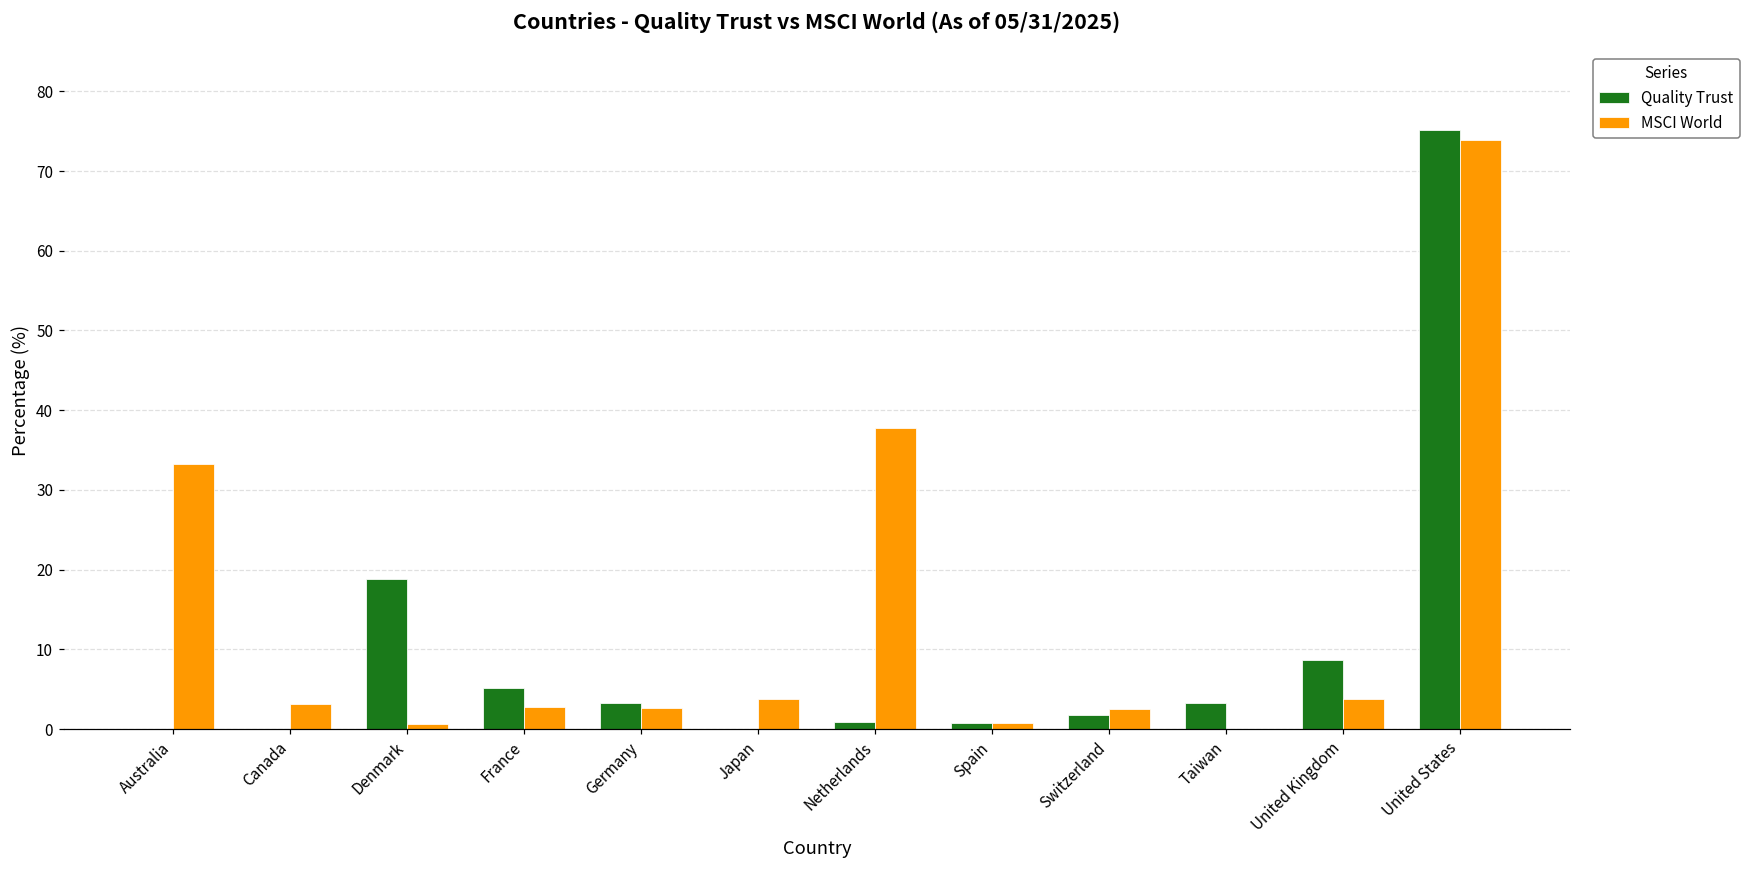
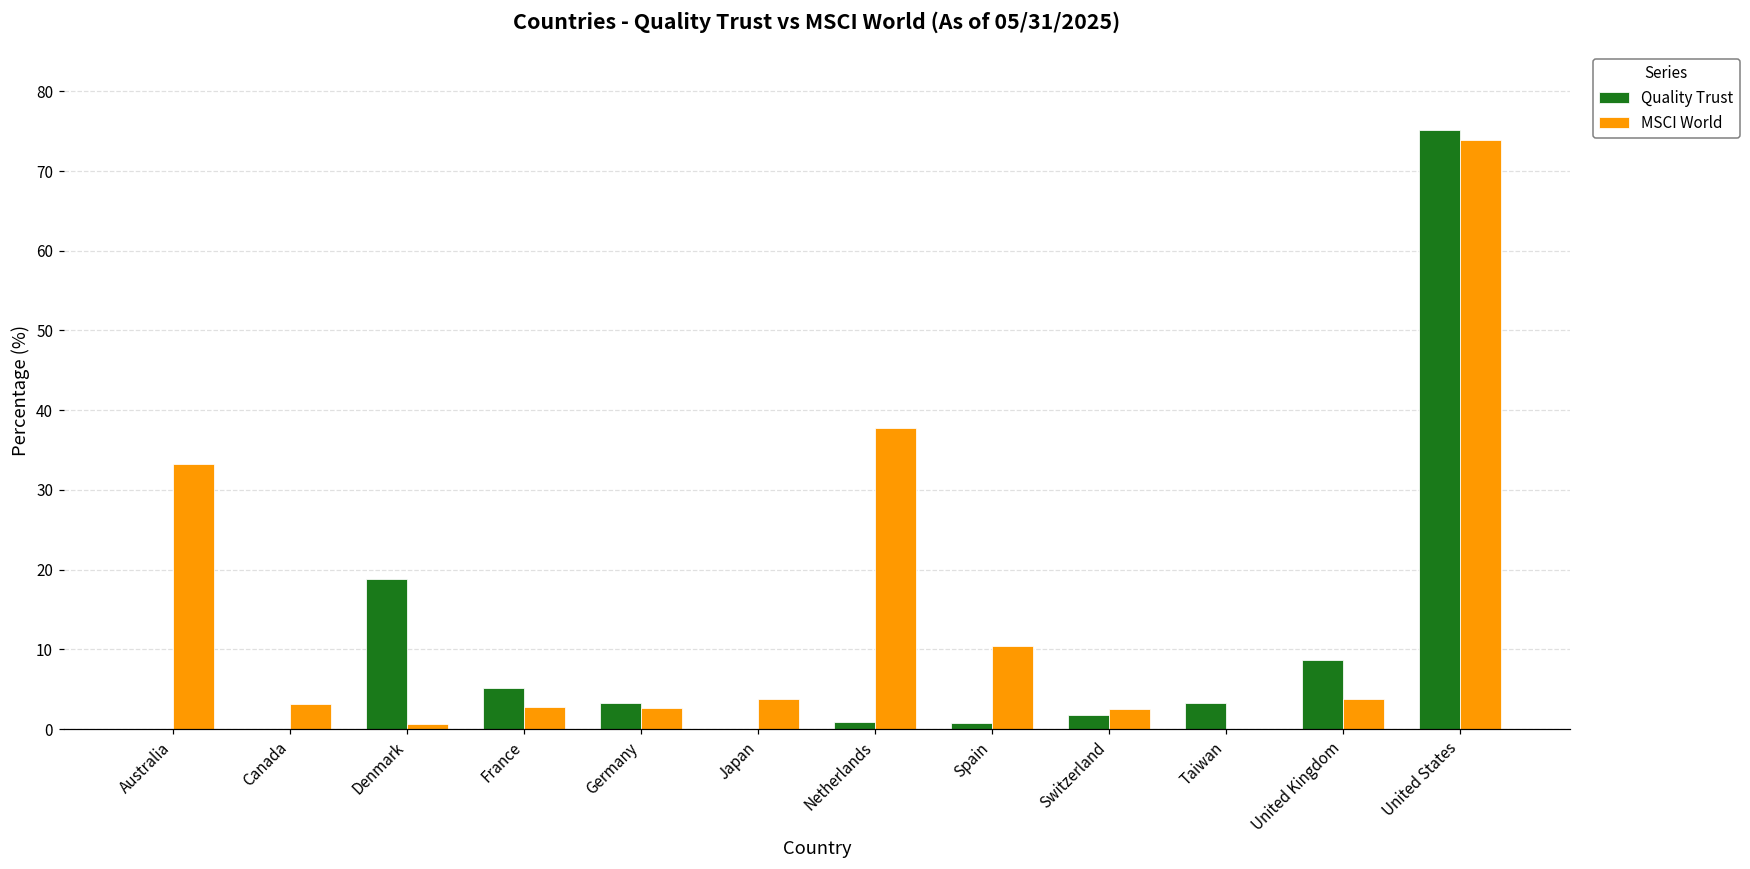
MSCI World, Spain: 1 -> 10
